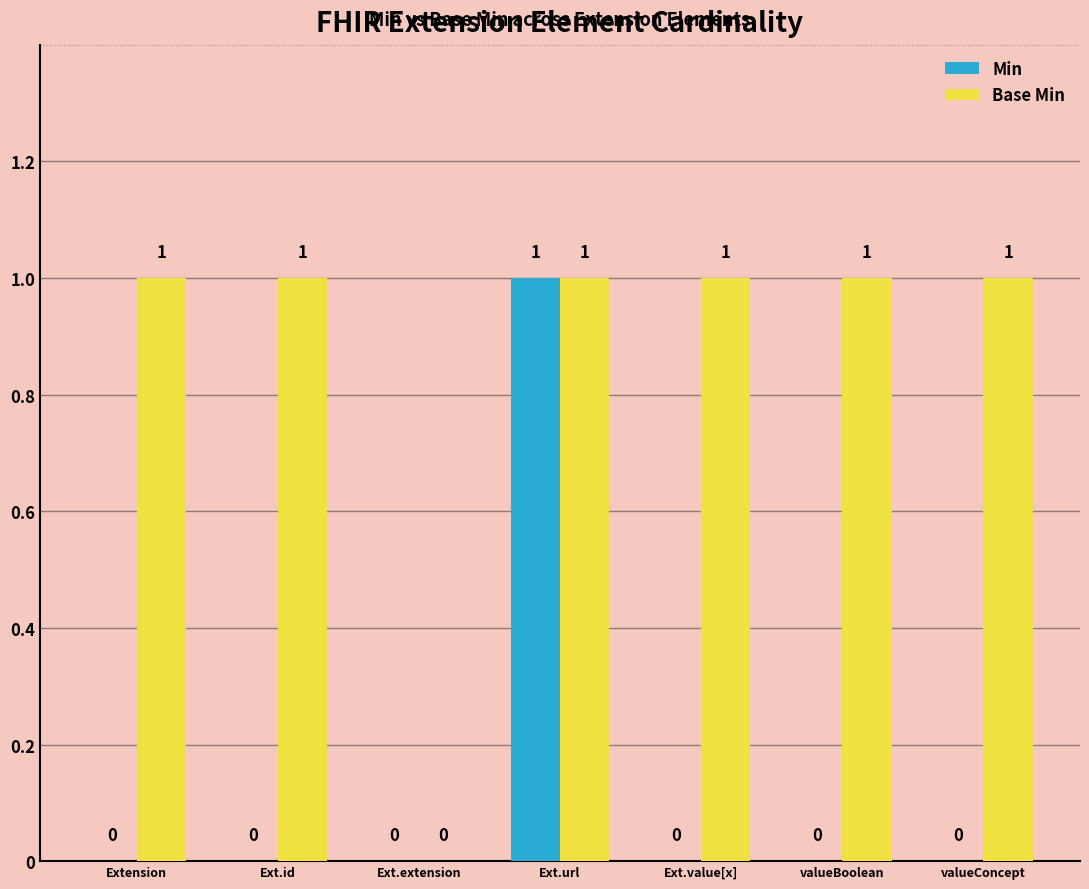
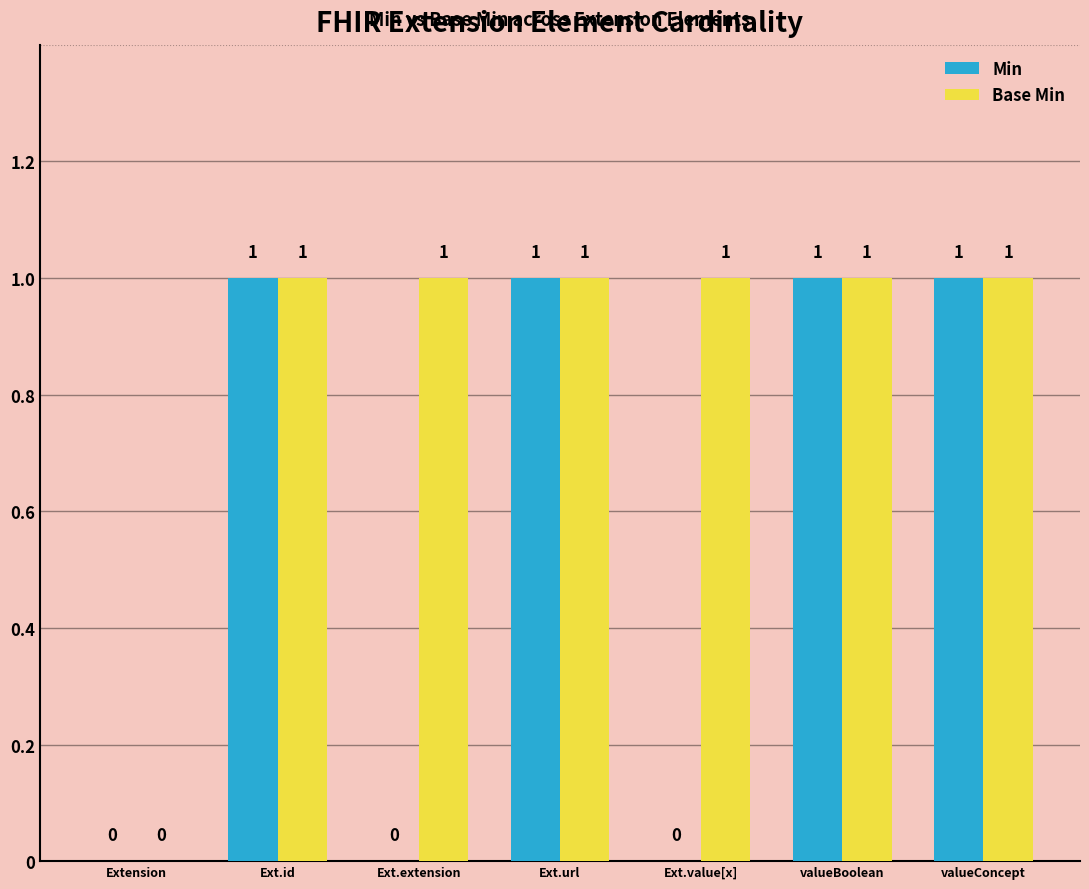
Base Min, Extension: 1 -> 0
Min, Ext.id: 0 -> 1
Base Min, Ext.extension: 0 -> 1
Min, valueBoolean: 0 -> 1
Min, valueConcept: 0 -> 1
